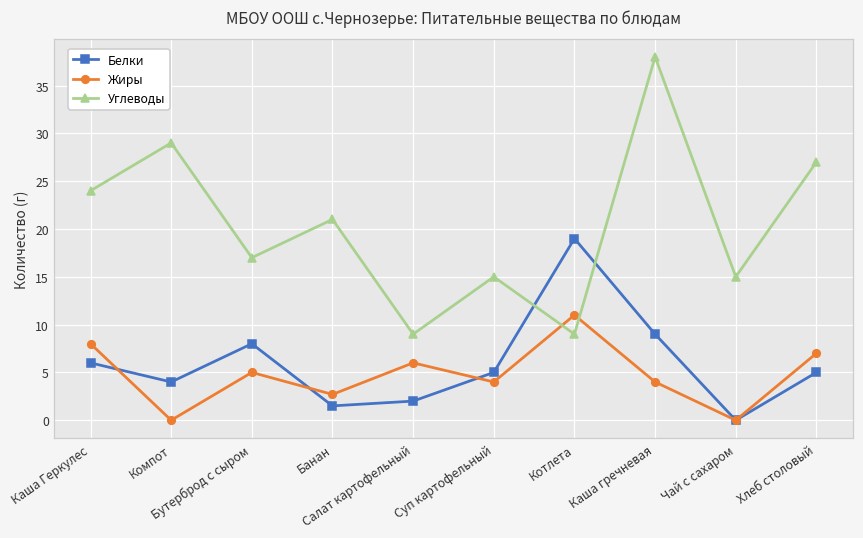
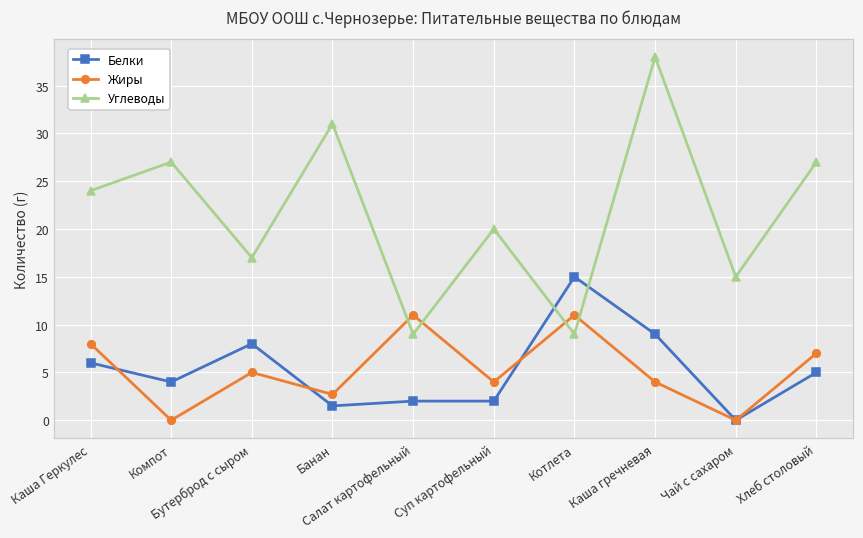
Углеводы, Компот: 29 -> 27
Углеводы, Банан: 21 -> 31
Жиры, Салат картофельный: 6 -> 11
Белки, Суп картофельный: 5 -> 2
Углеводы, Суп картофельный: 15 -> 20
Белки, Котлета: 19 -> 15
